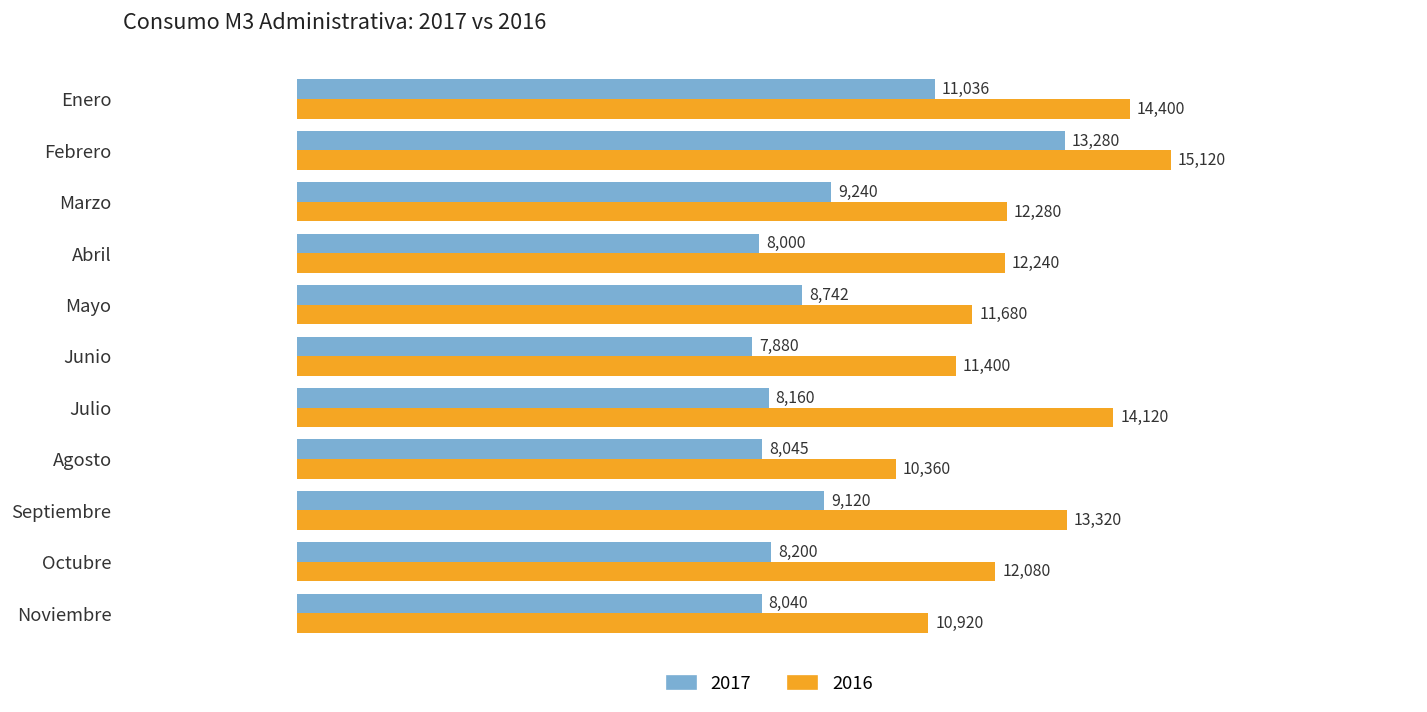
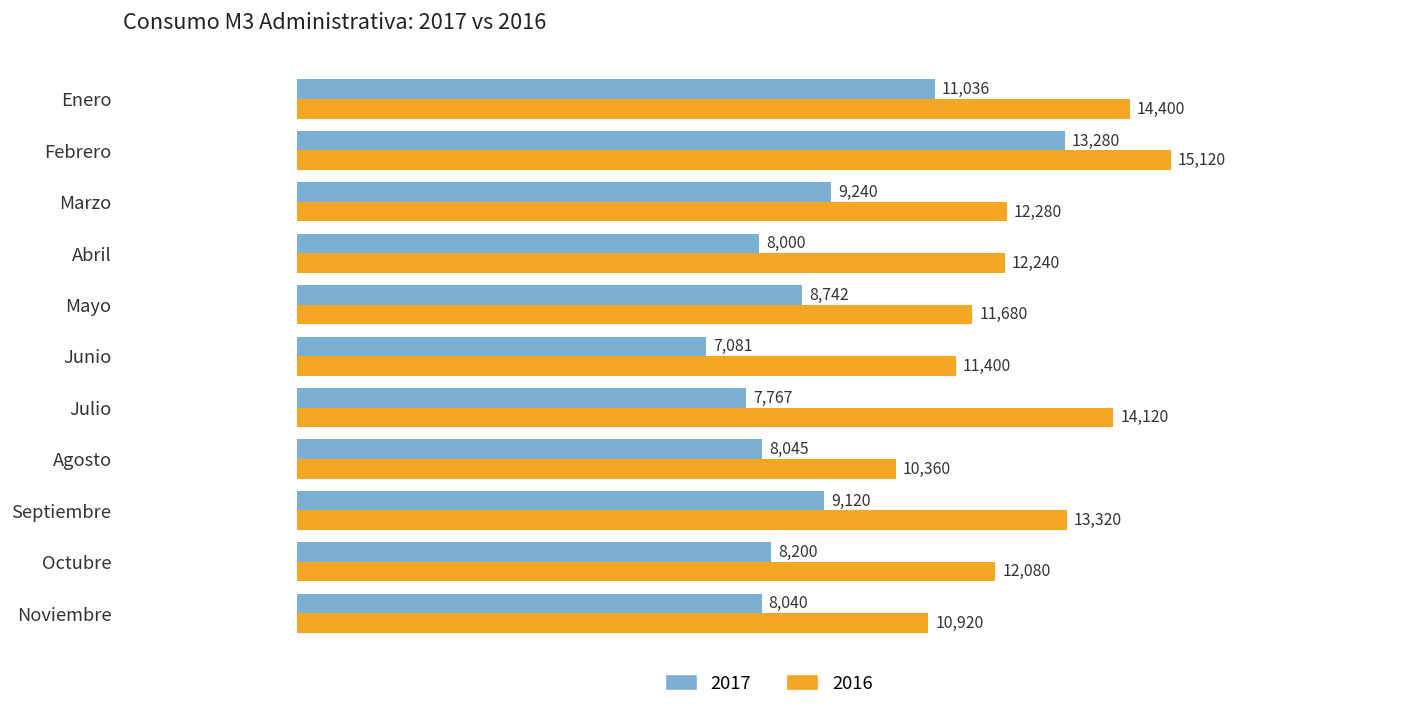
2017, Junio: 7,880 -> 7,081
2017, Julio: 8,160 -> 7,767
